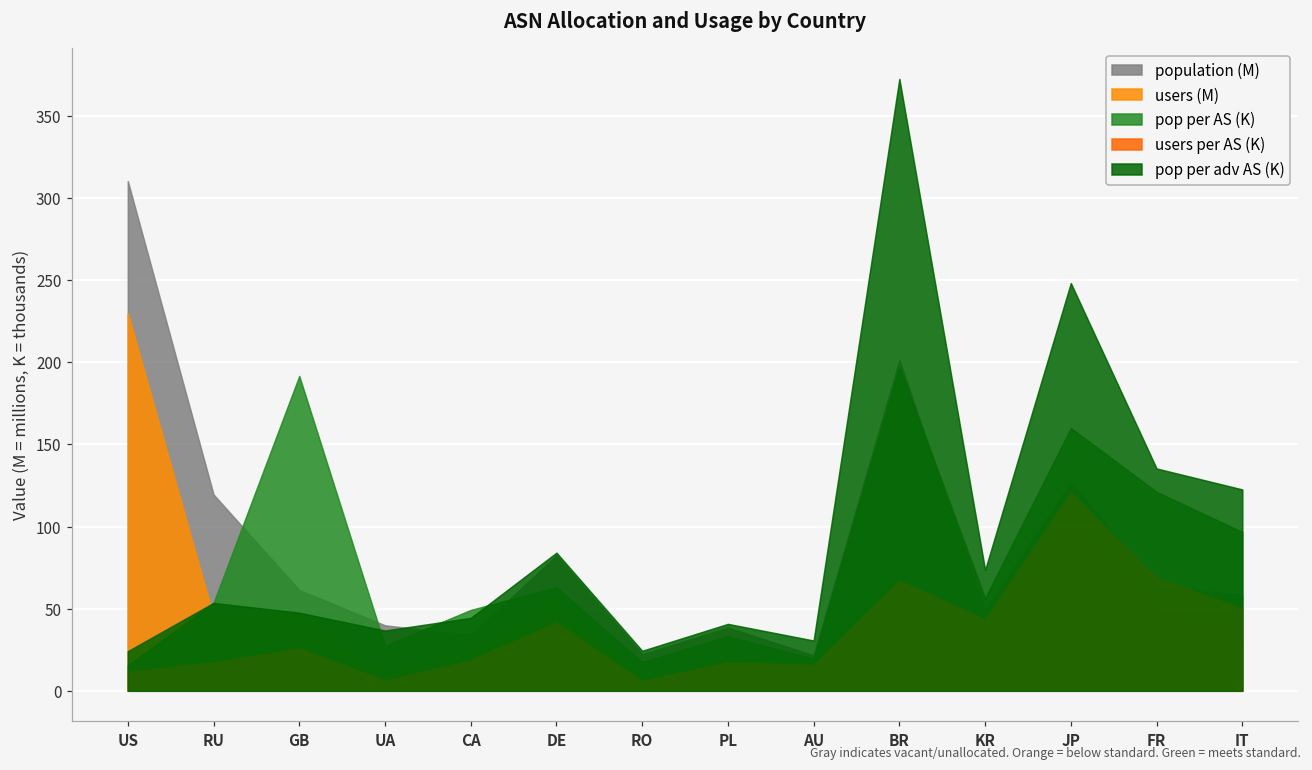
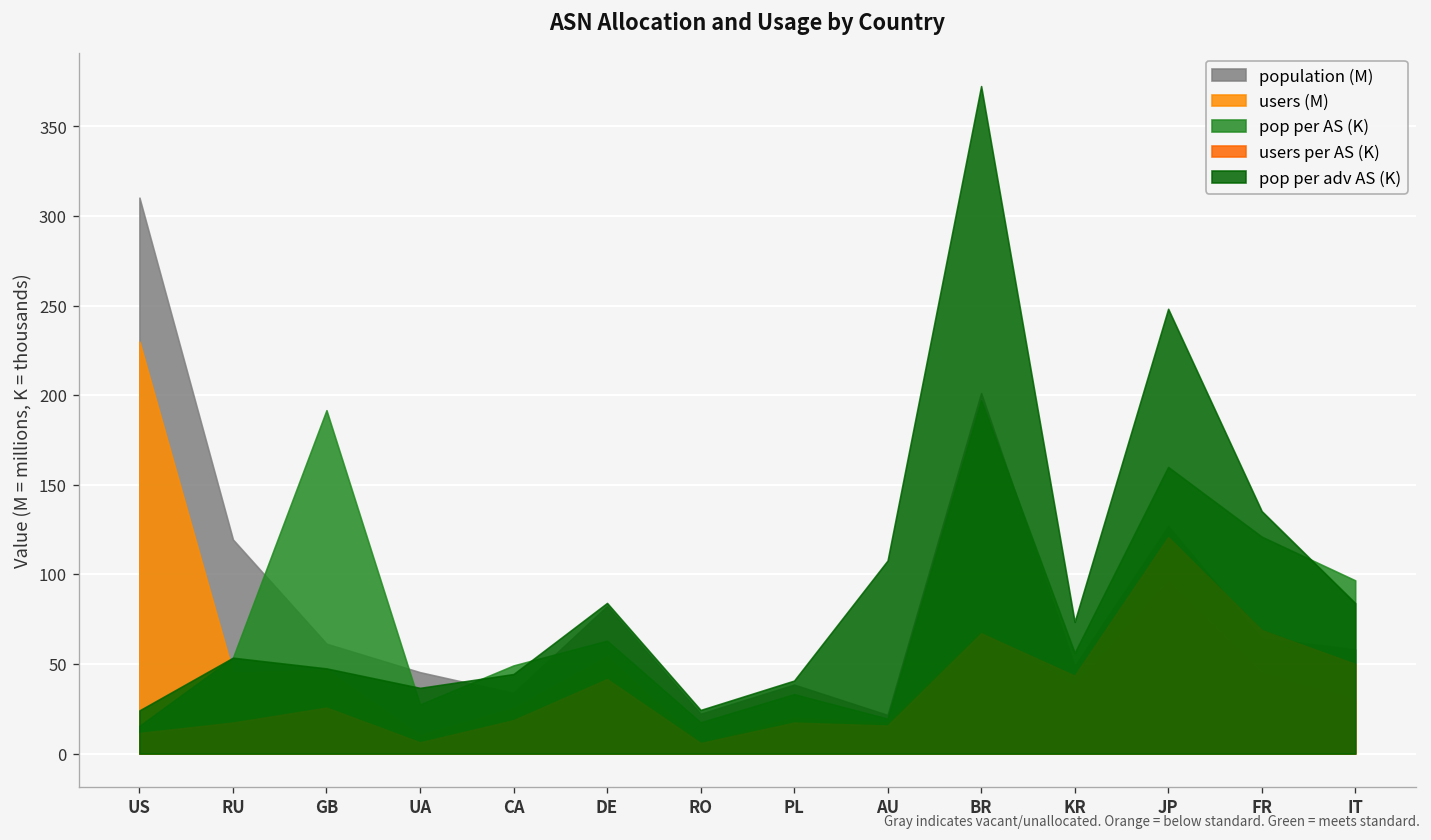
population (M), UA: 40 -> 45
pop per adv AS (K), AU: 31 -> 108
pop per adv AS (K), IT: 123 -> 84
